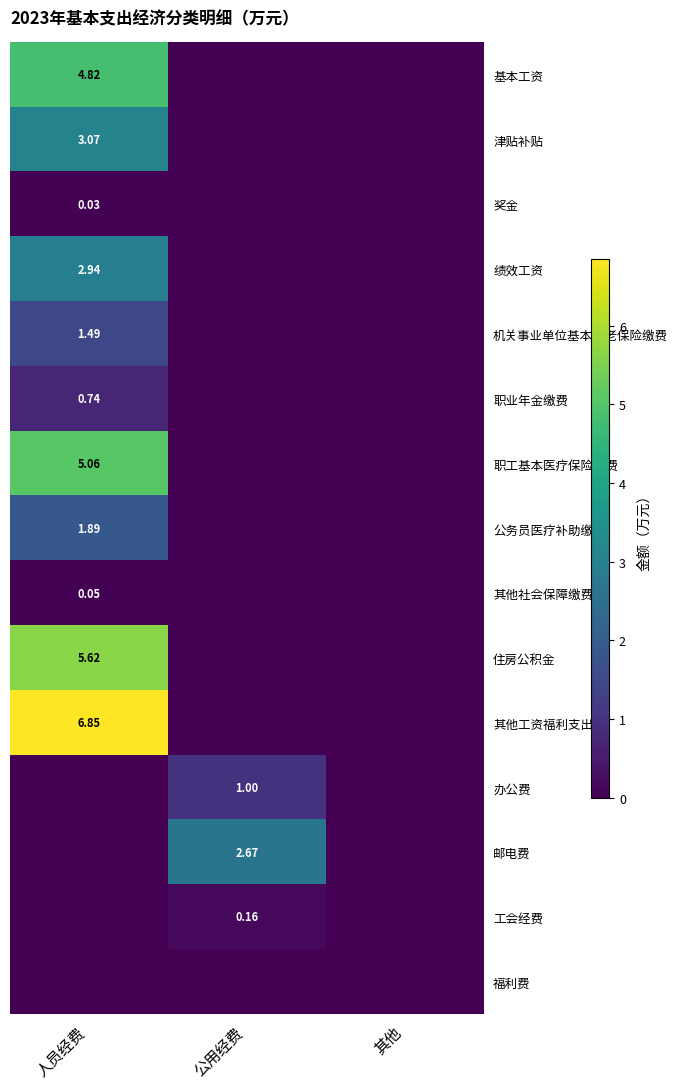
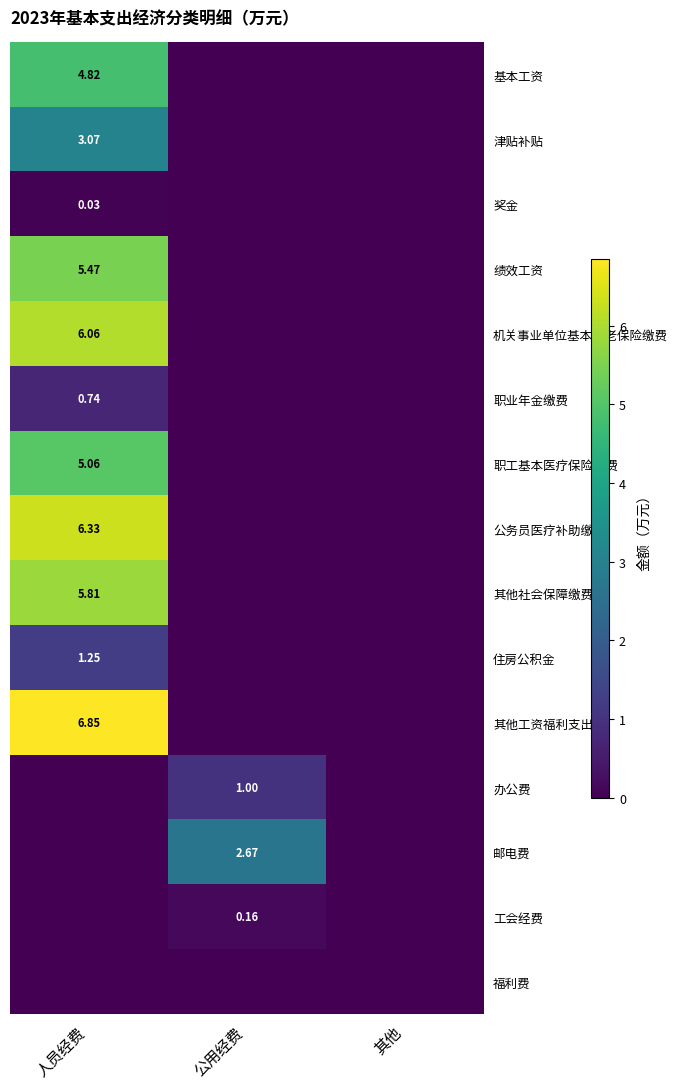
绩效工资, 人员经费: 2.94 -> 5.47
机关事业单位基本养老保险缴费, 人员经费: 1.49 -> 6.06
公务员医疗补助缴费, 人员经费: 1.89 -> 6.33
其他社会保障缴费, 人员经费: 0.05 -> 5.81
住房公积金, 人员经费: 5.62 -> 1.25
